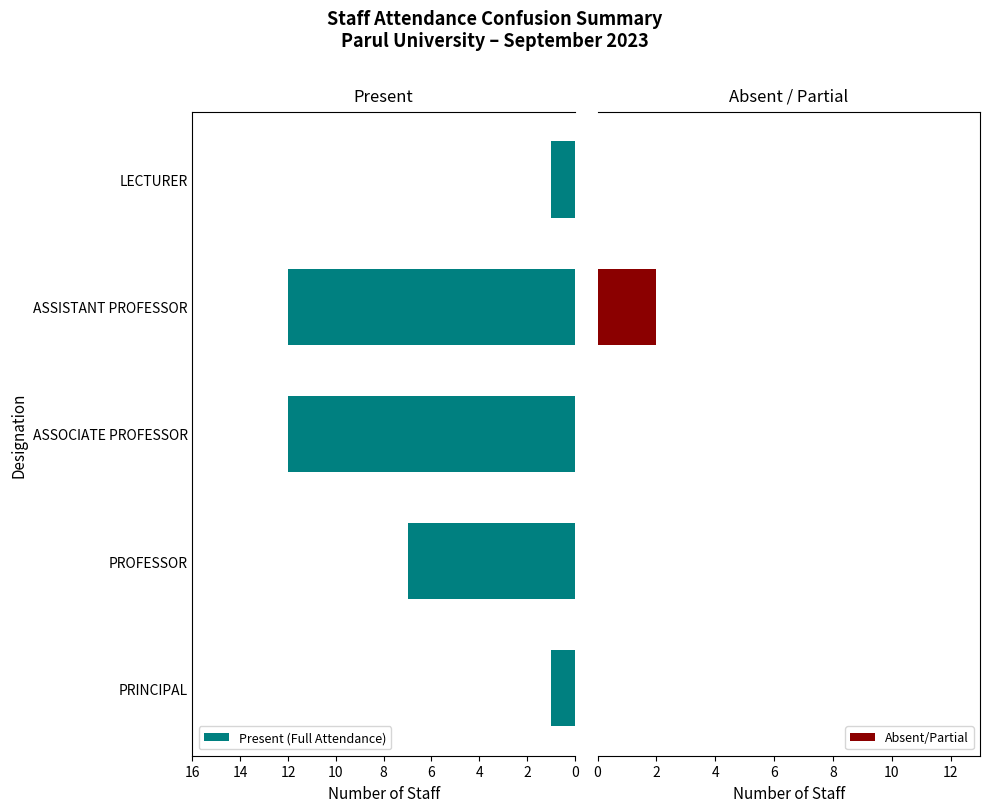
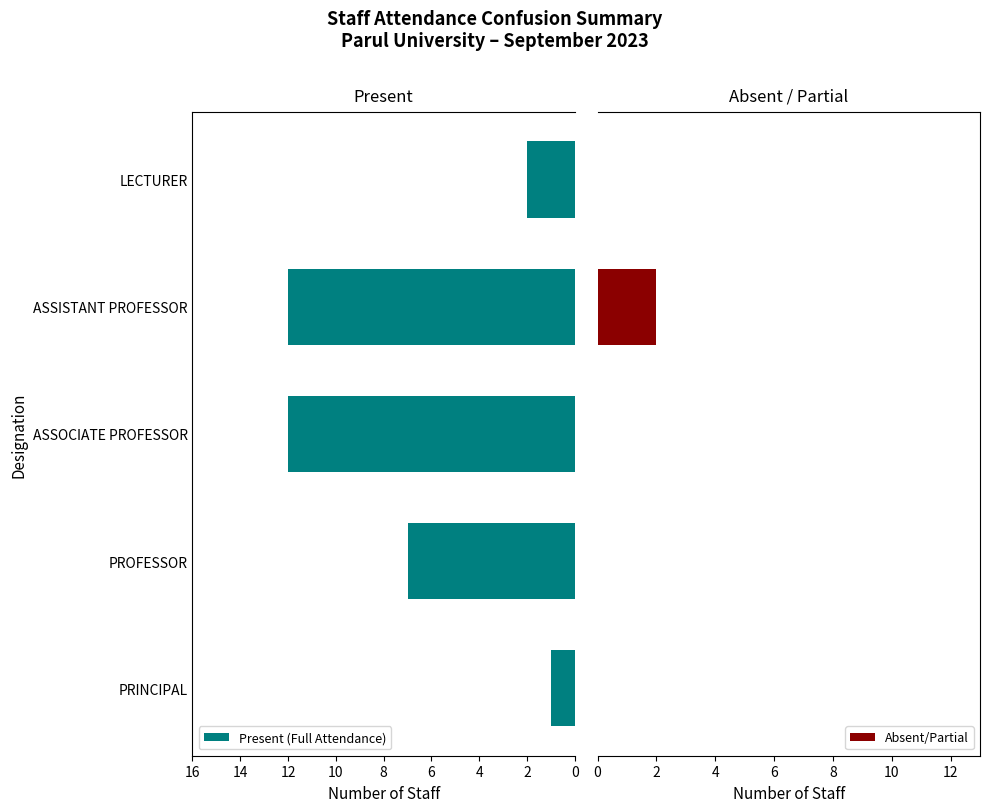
Present, LECTURER: 1 -> 2
